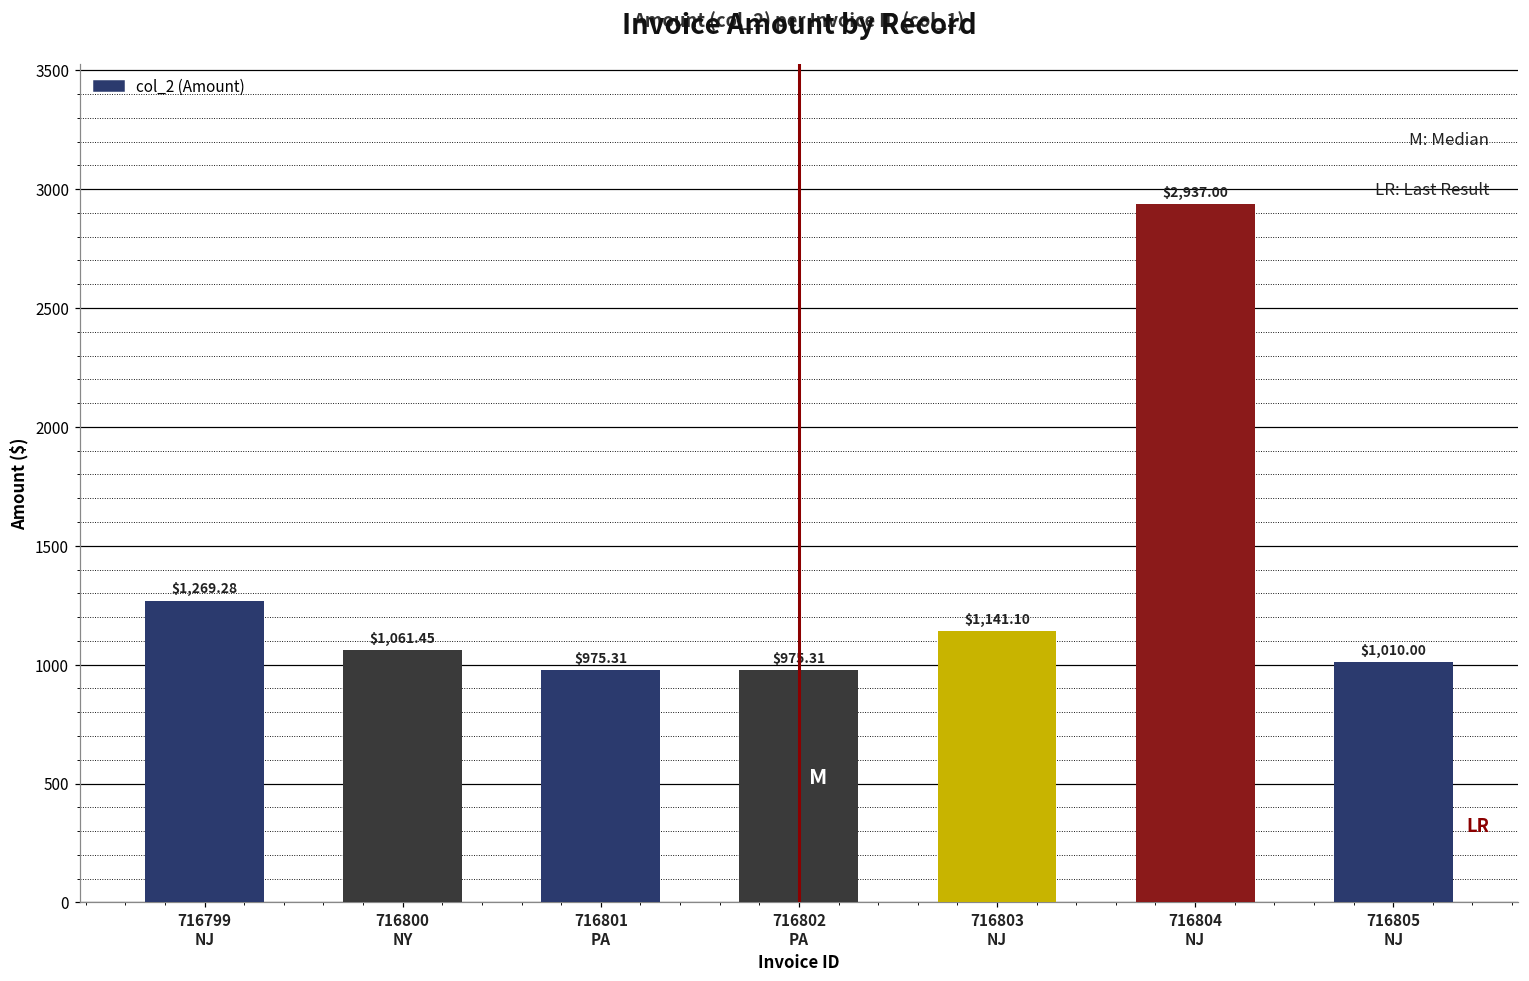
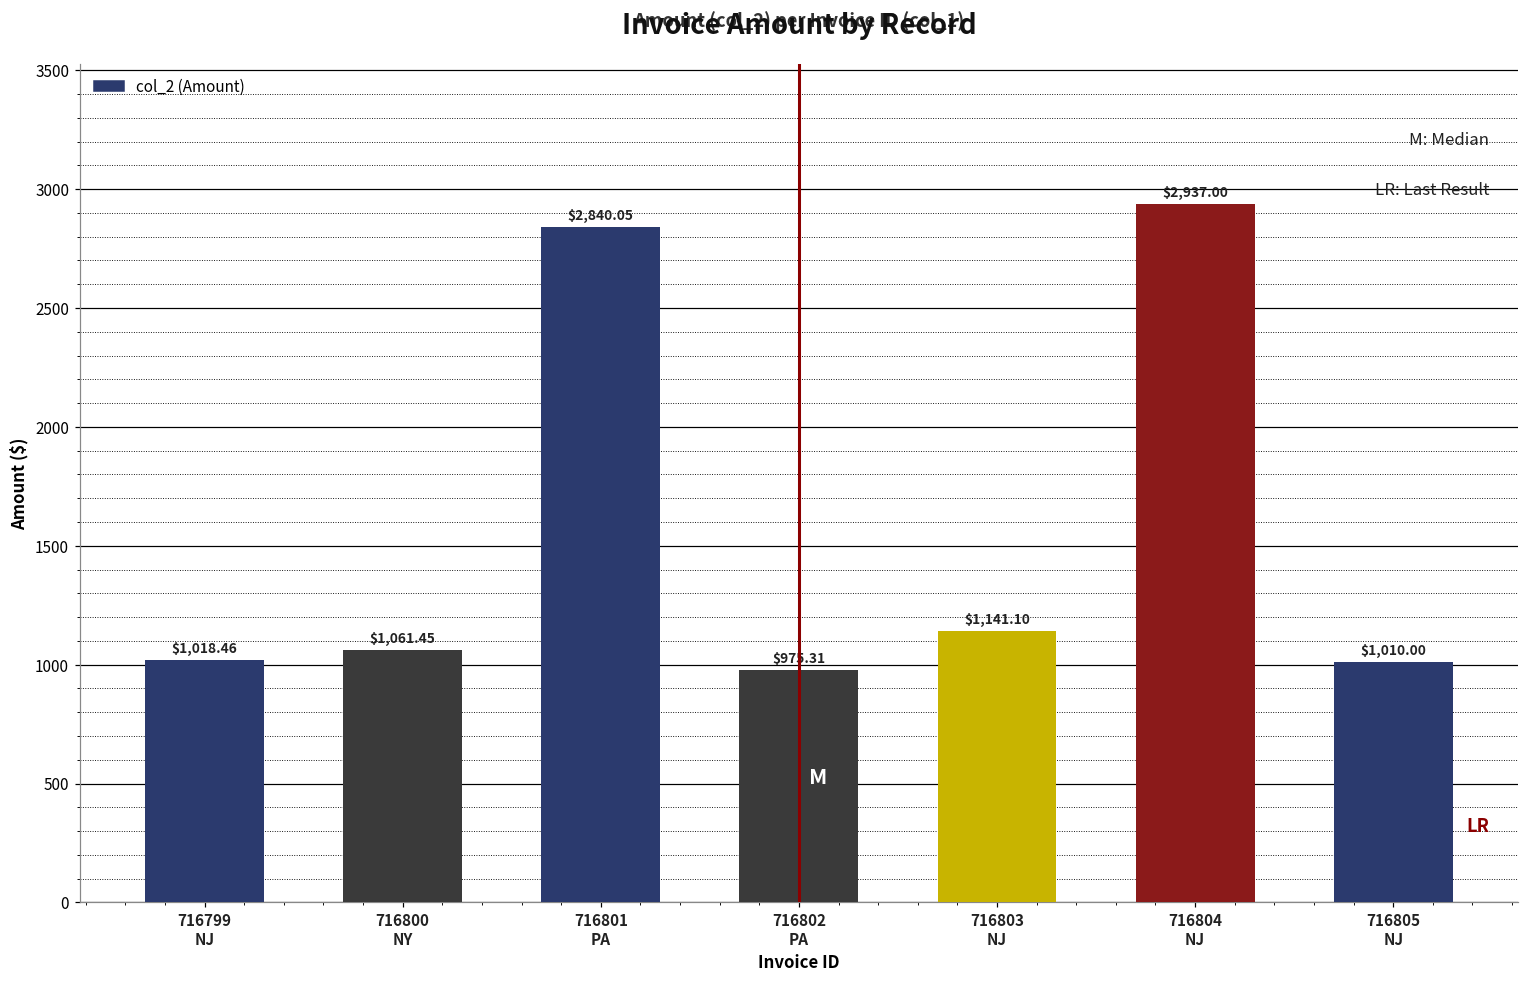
716799 NJ: $1,269.28 -> $1,018.46
716801 PA: $975.31 -> $2,840.05
